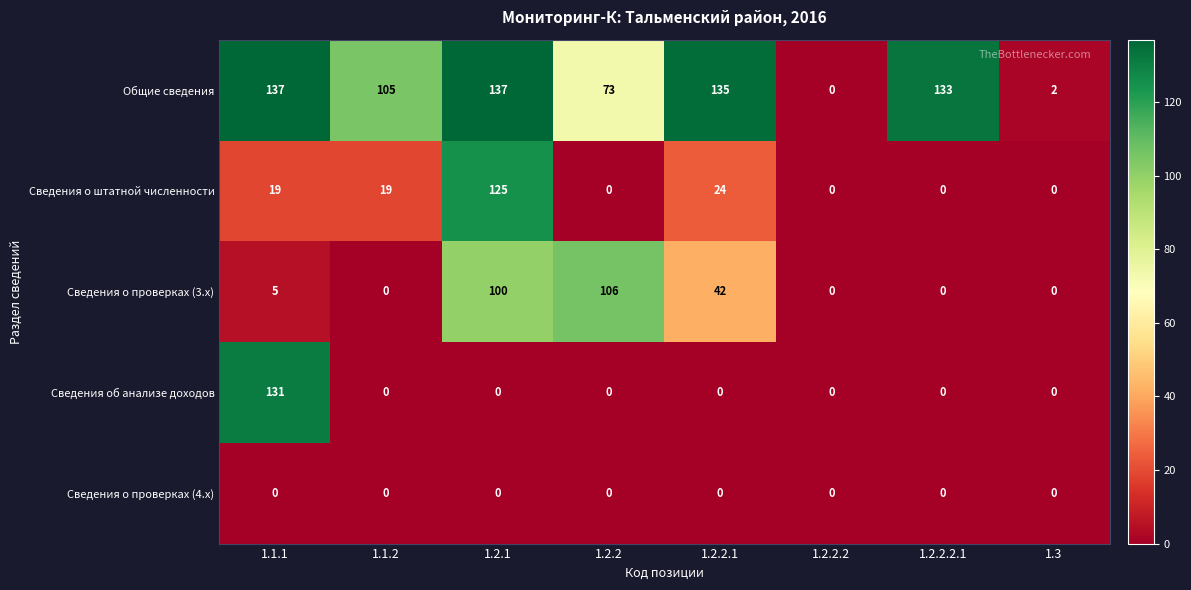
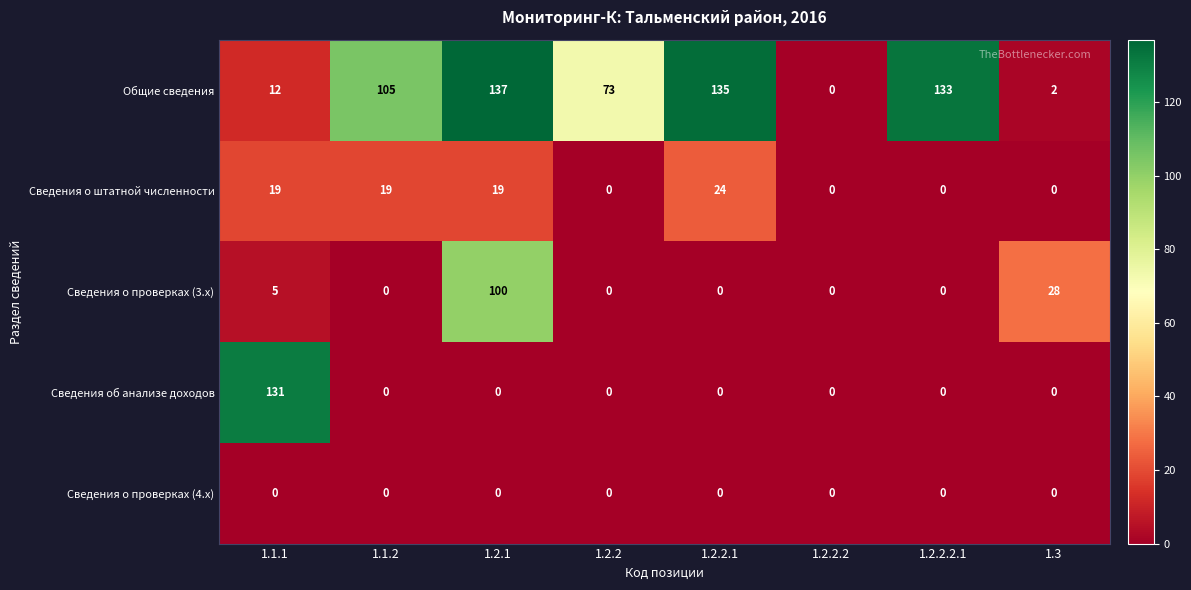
Общие сведения, 1.1.1: 137 -> 12
Сведения о штатной численности, 1.2.1: 125 -> 19
Сведения о проверках (3.x), 1.2.2: 106 -> 0
Сведения о проверках (3.x), 1.2.2.1: 42 -> 0
Сведения о проверках (3.x), 1.3: 0 -> 28
